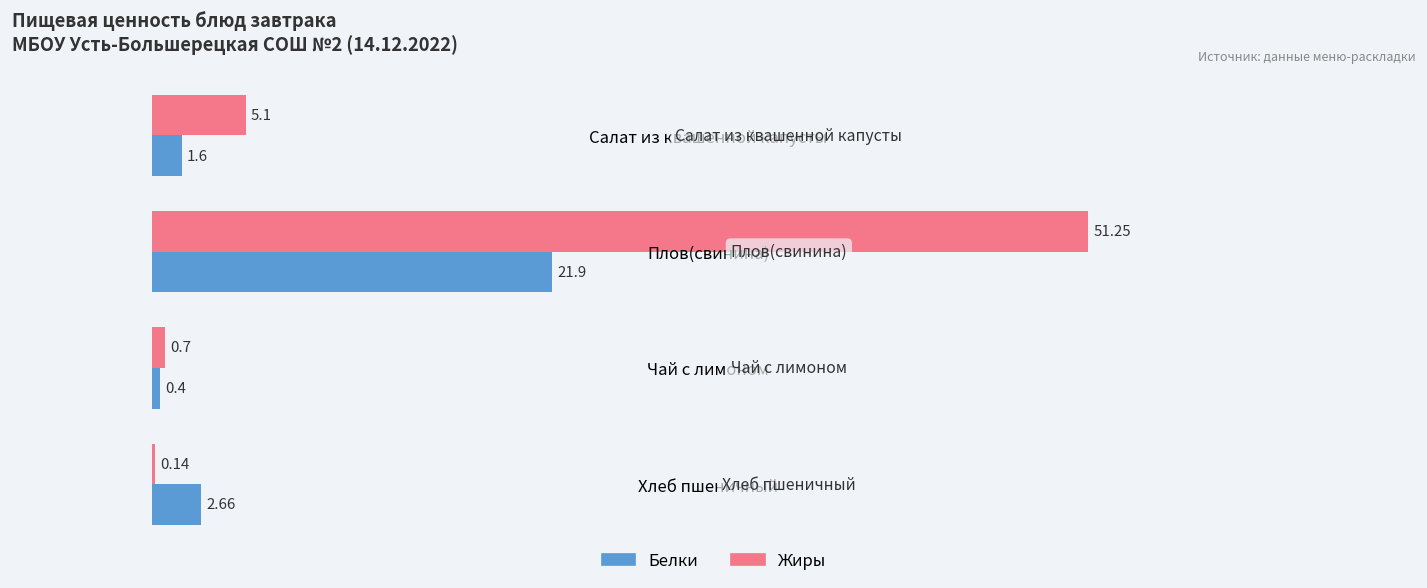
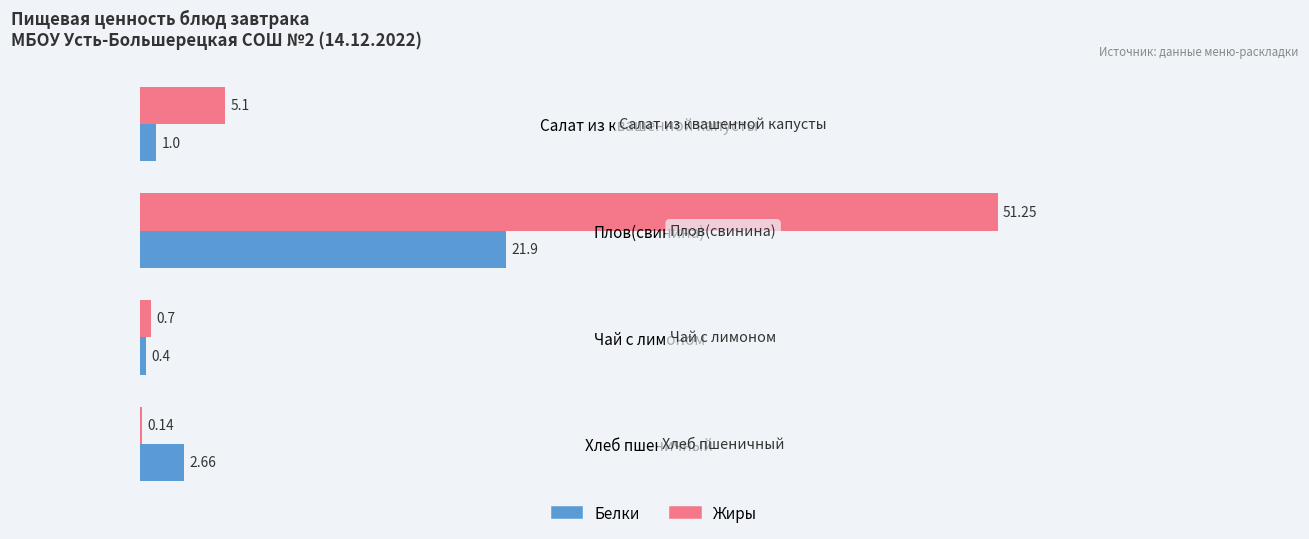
Белки, Салат из квашенной капусты: 1.6 -> 1.0
